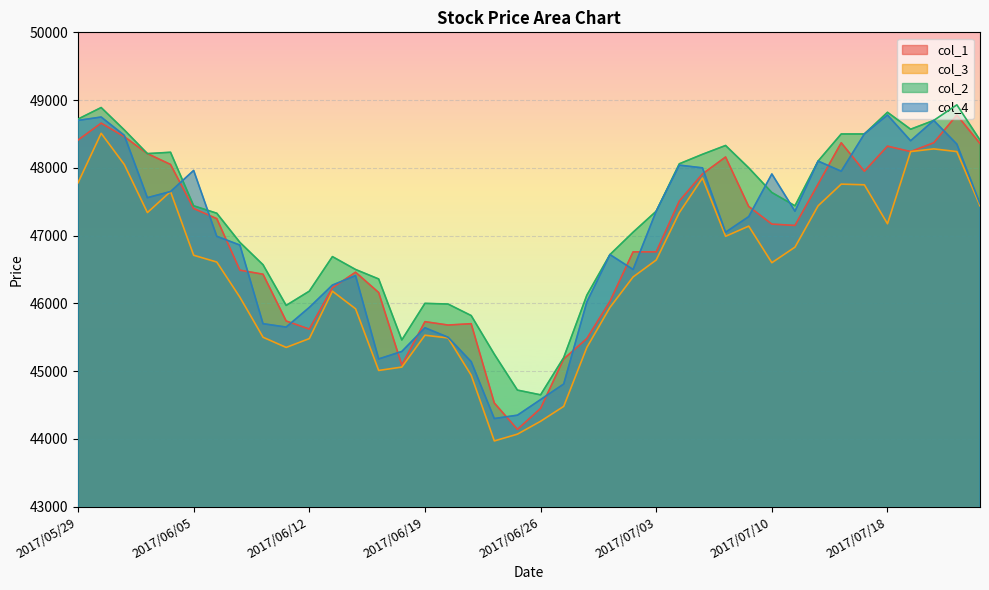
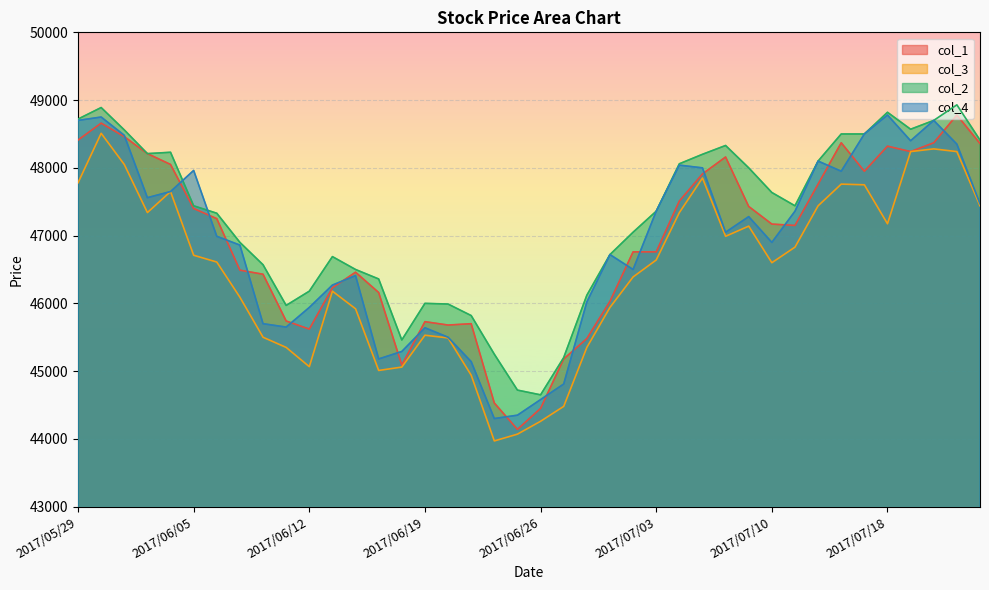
col_3, 2017/06/12: 45500 -> 45100
col_4, 2017/07/10: 47900 -> 46900
